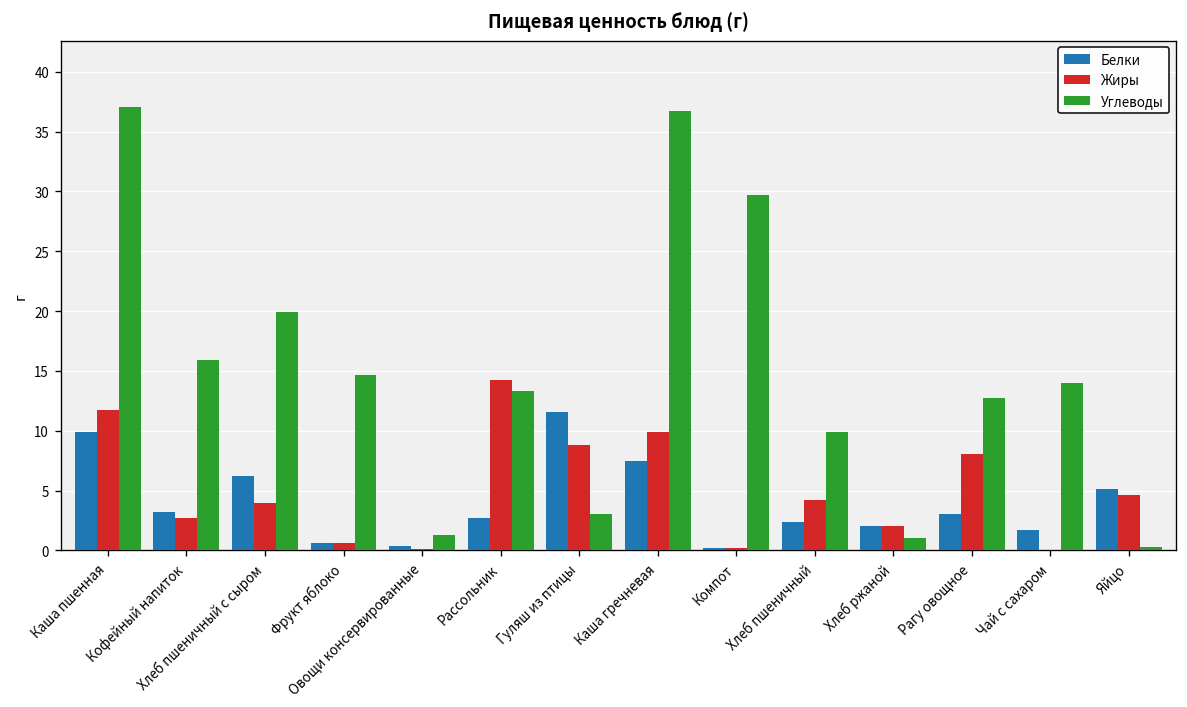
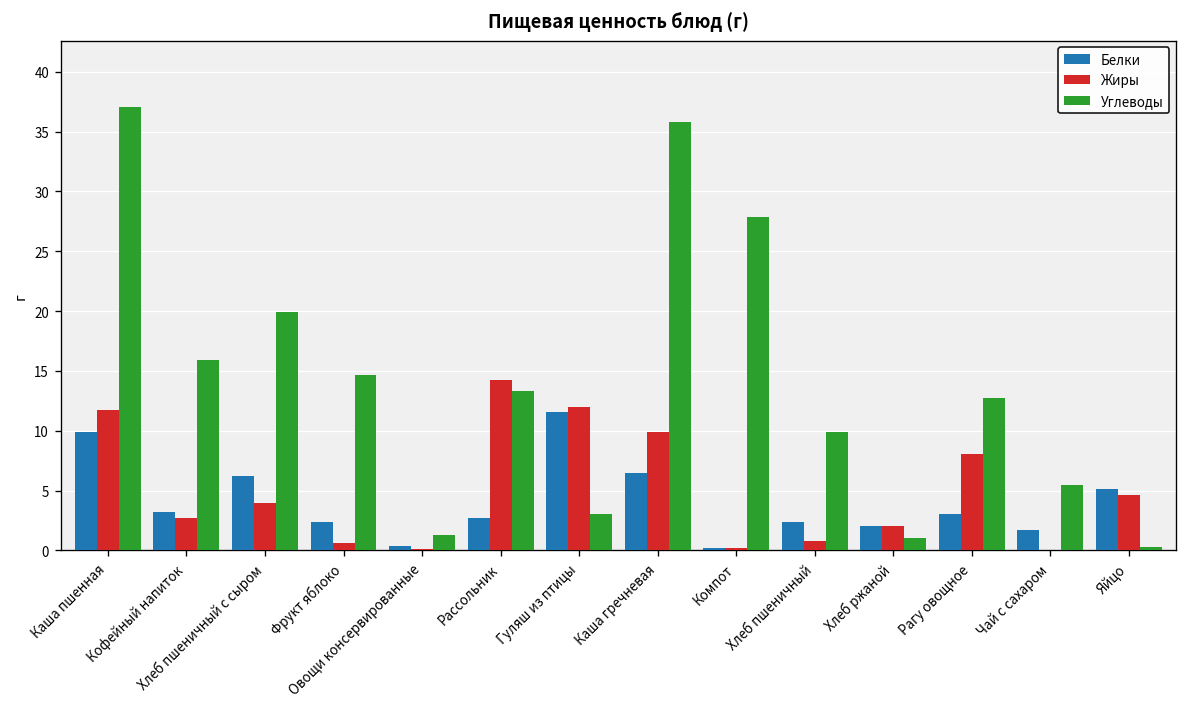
Белки, Фрукт яблоко: 1 -> 2
Жиры, Гуляш из птицы: 9 -> 12
Белки, Каша гречневая: 7 -> 6
Углеводы, Каша гречневая: 37 -> 36
Углеводы, Компот: 30 -> 28
Жиры, Хлеб пшеничный: 4 -> 1
Углеводы, Чай с сахаром: 14 -> 6
